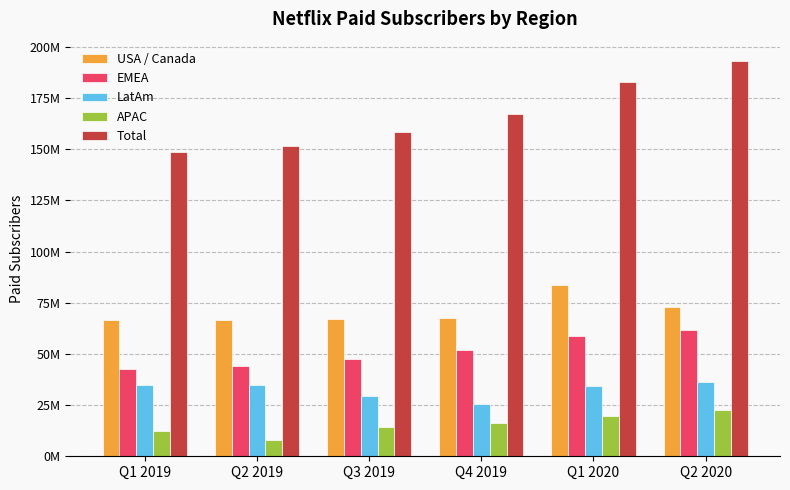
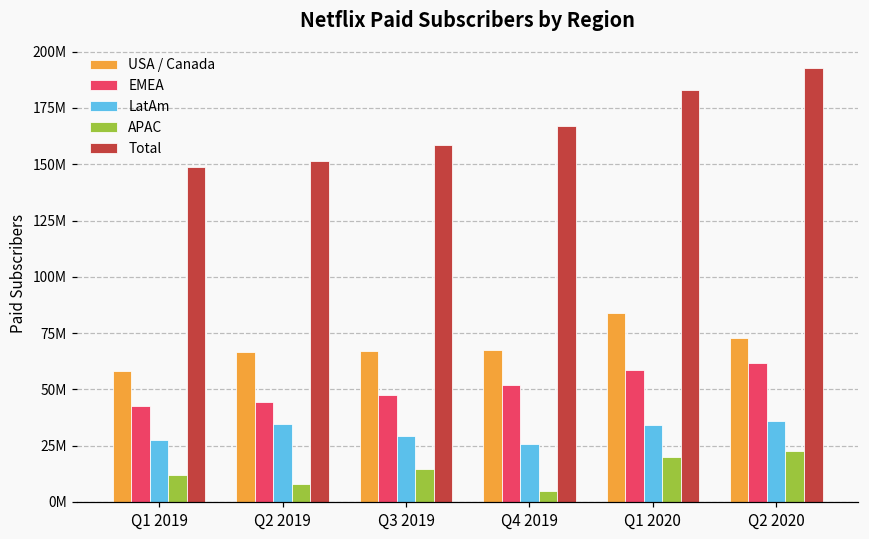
USA / Canada, Q1 2019: 67000000 -> 58000000
LatAm, Q1 2019: 35000000 -> 28000000
APAC, Q4 2019: 16000000 -> 5000000
